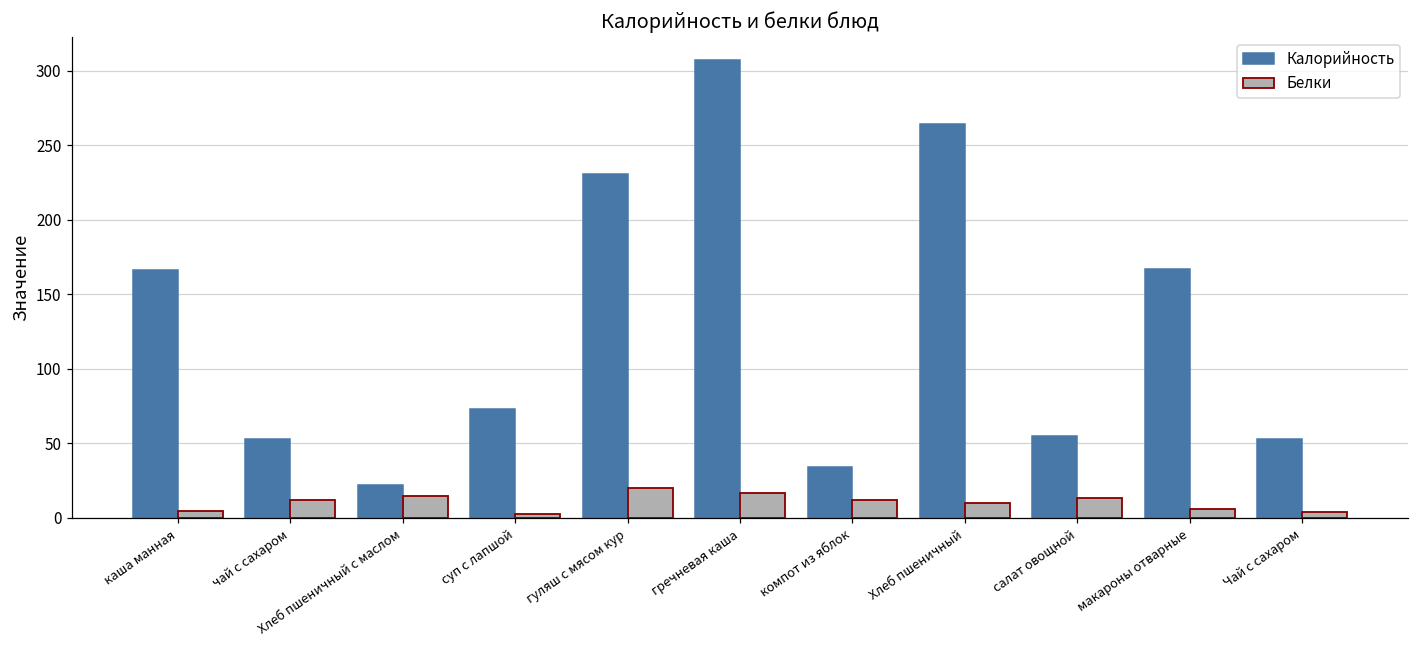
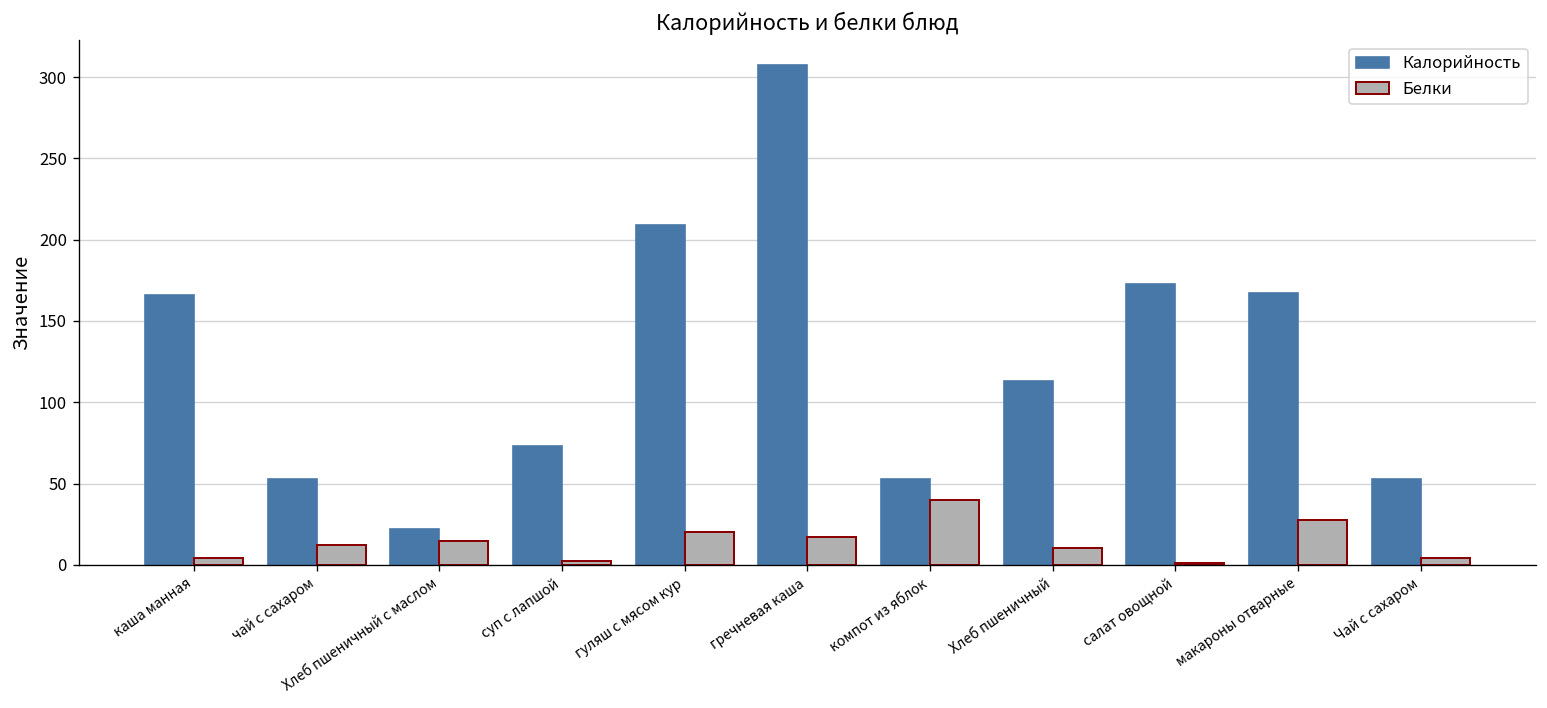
Калорийность, гуляш с мясом кур: 231 -> 209
Калорийность, компот из яблок: 34 -> 53
Белки, компот из яблок: 12 -> 40
Калорийность, Хлеб пшеничный: 264 -> 113
Калорийность, салат овощной: 55 -> 173
Белки, салат овощной: 13 -> 1
Белки, макароны отварные: 6 -> 28
